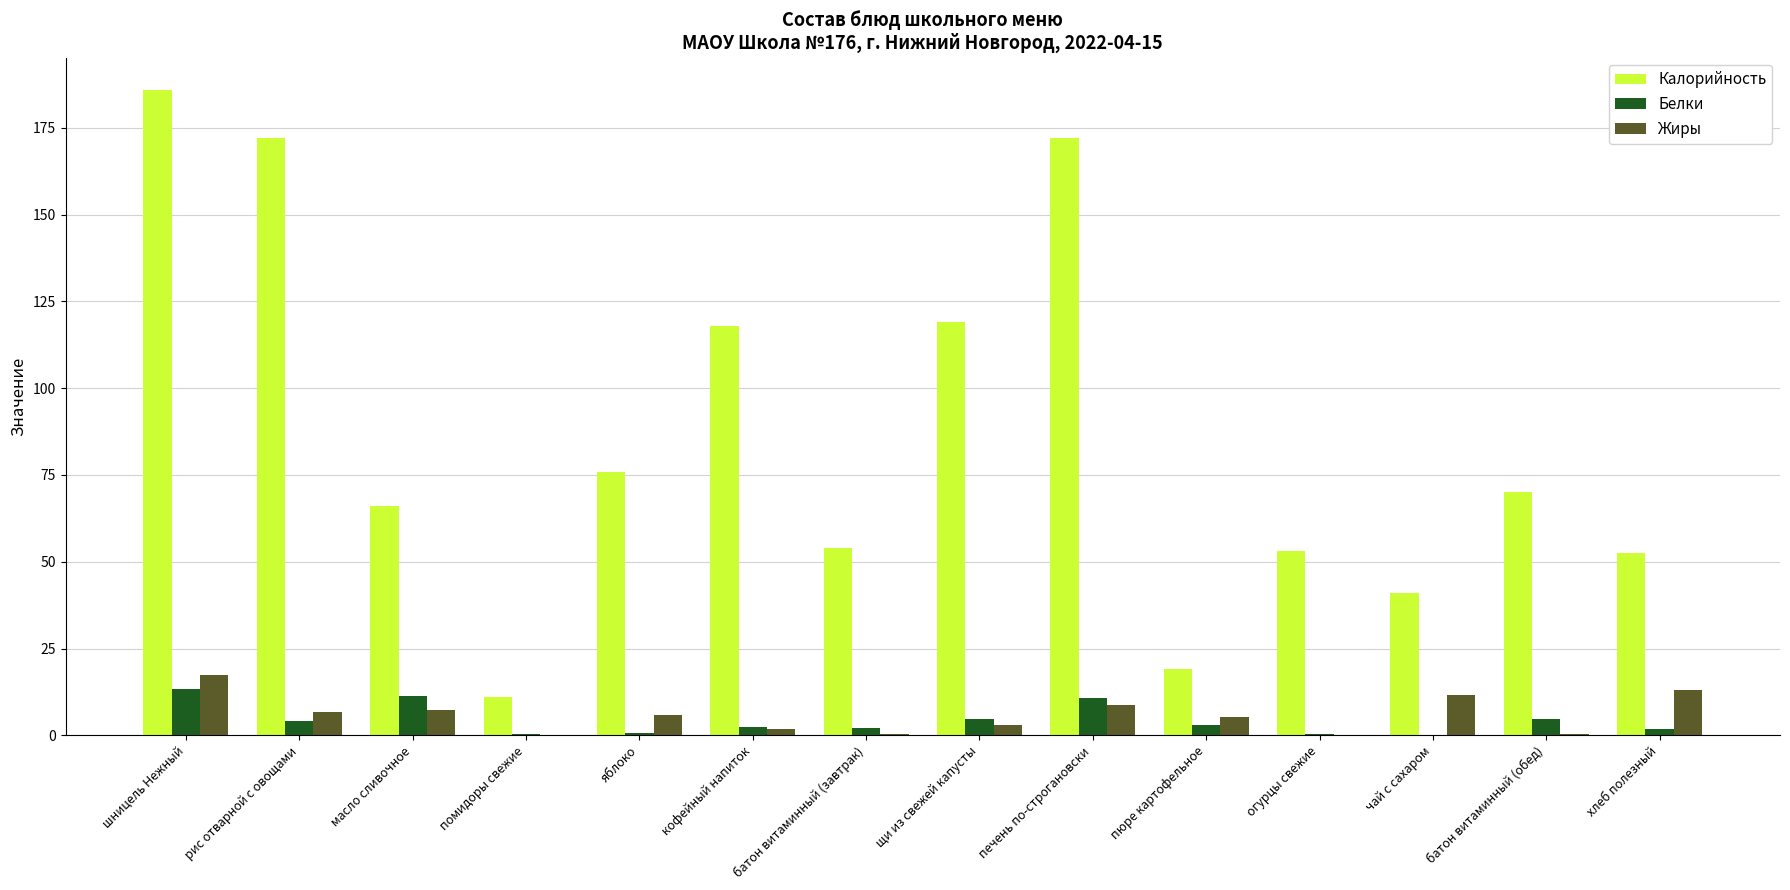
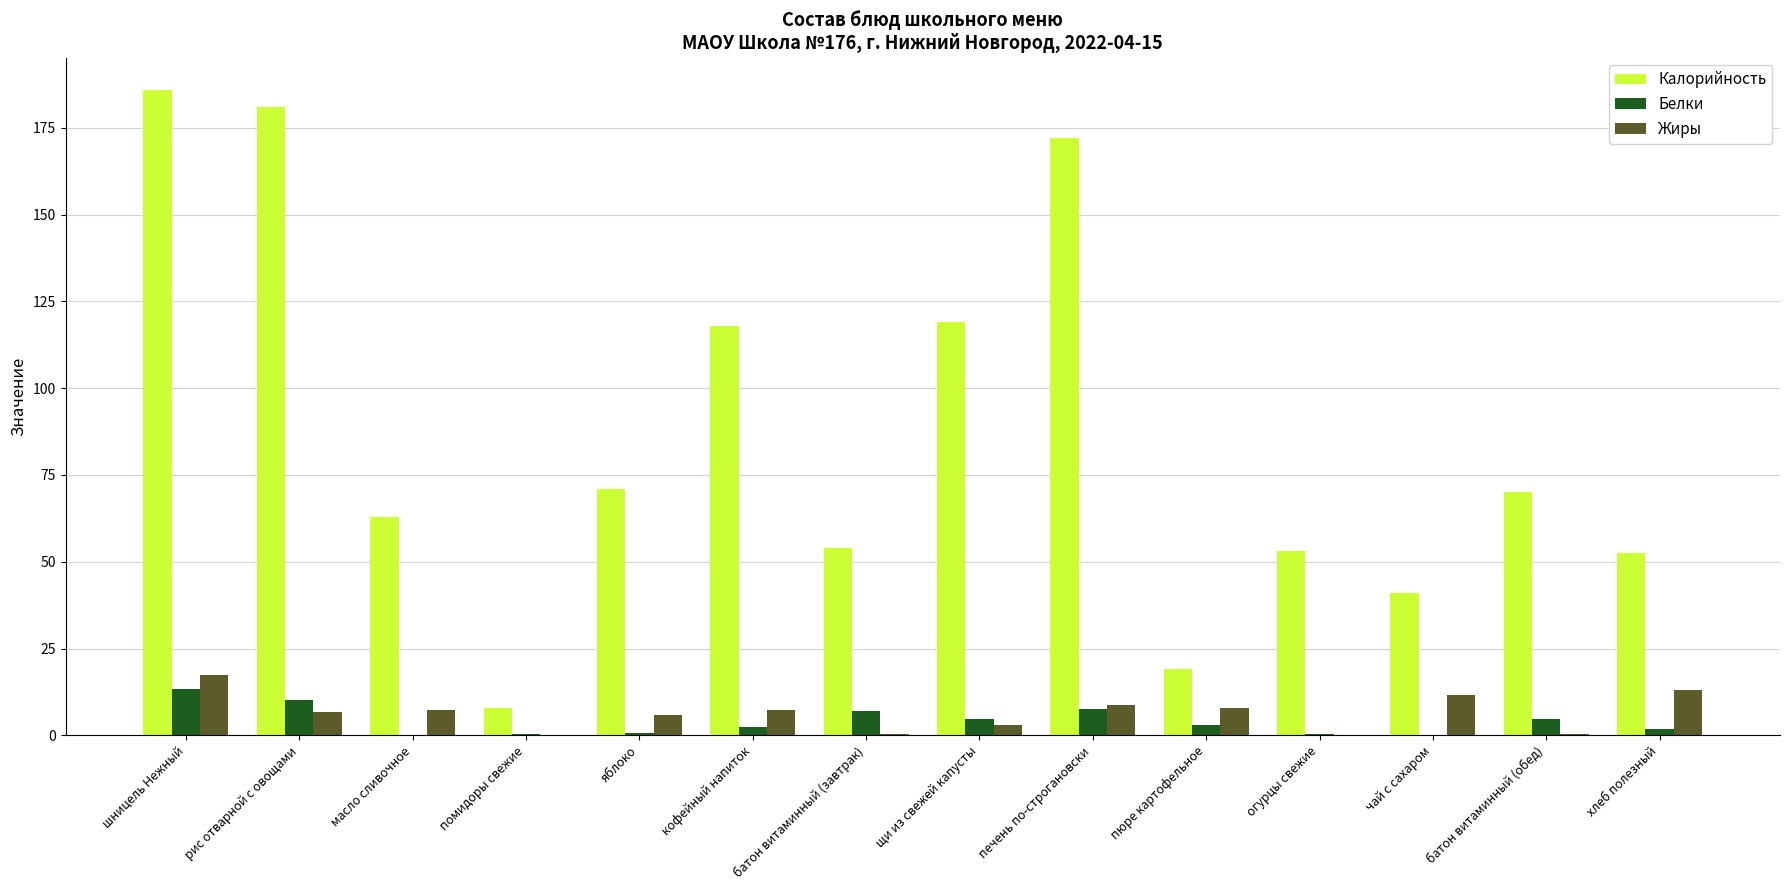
Калорийность, рис отварной с овощами: 172 -> 181
Белки, рис отварной с овощами: 4 -> 10
Калорийность, масло сливочное: 66 -> 63
Белки, масло сливочное: 11 -> 0
Калорийность, помидоры свежие: 11 -> 8
Калорийность, яблоко: 76 -> 71
Жиры, кофейный напиток: 2 -> 7
Белки, батон витаминный (завтрак): 2 -> 7
Белки, печень по-строгановски: 11 -> 8
Жиры, пюре картофельное: 5 -> 8
